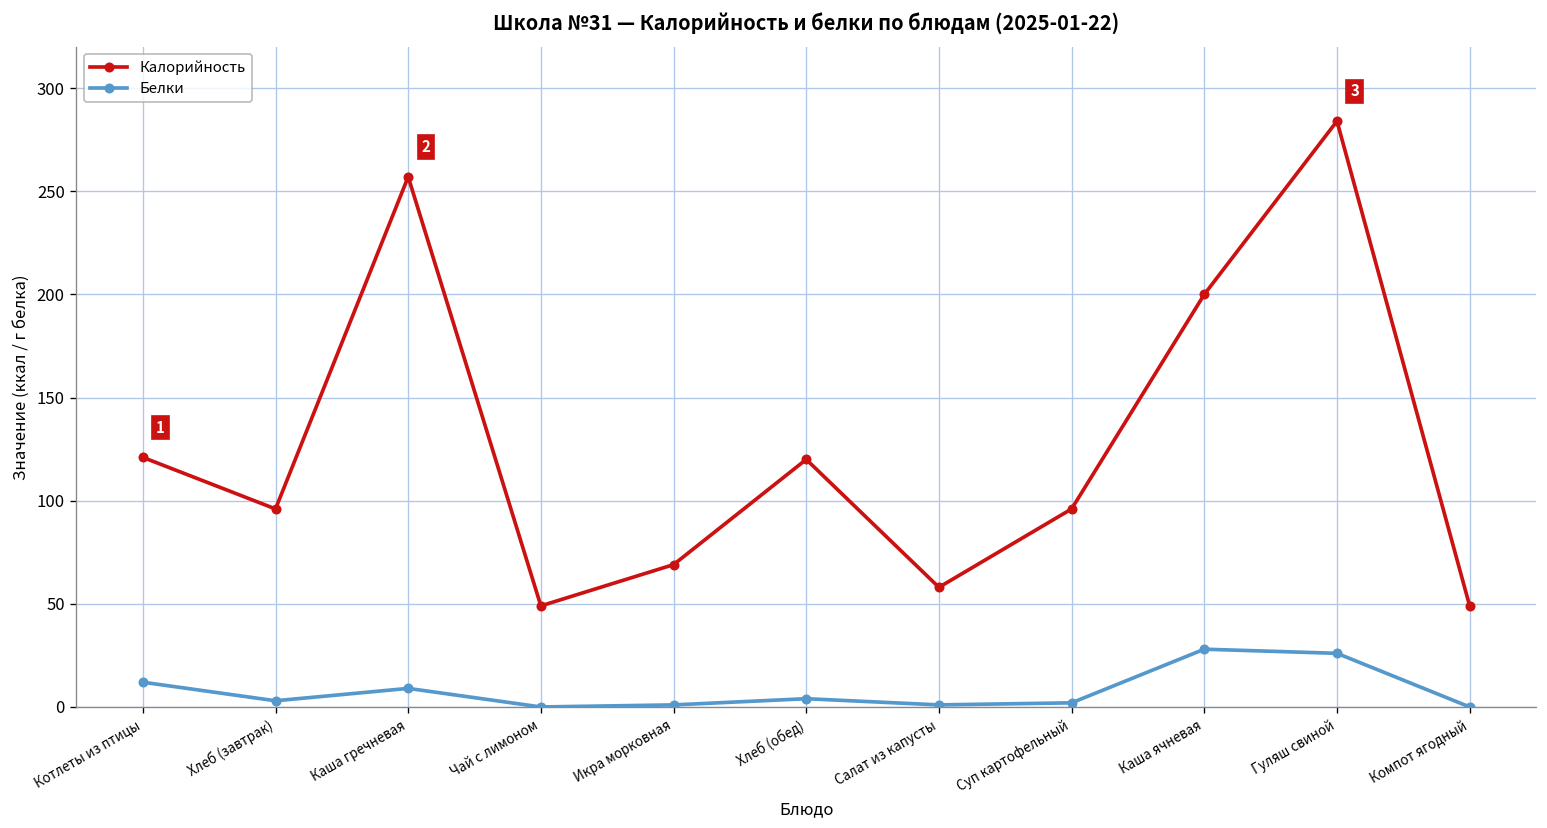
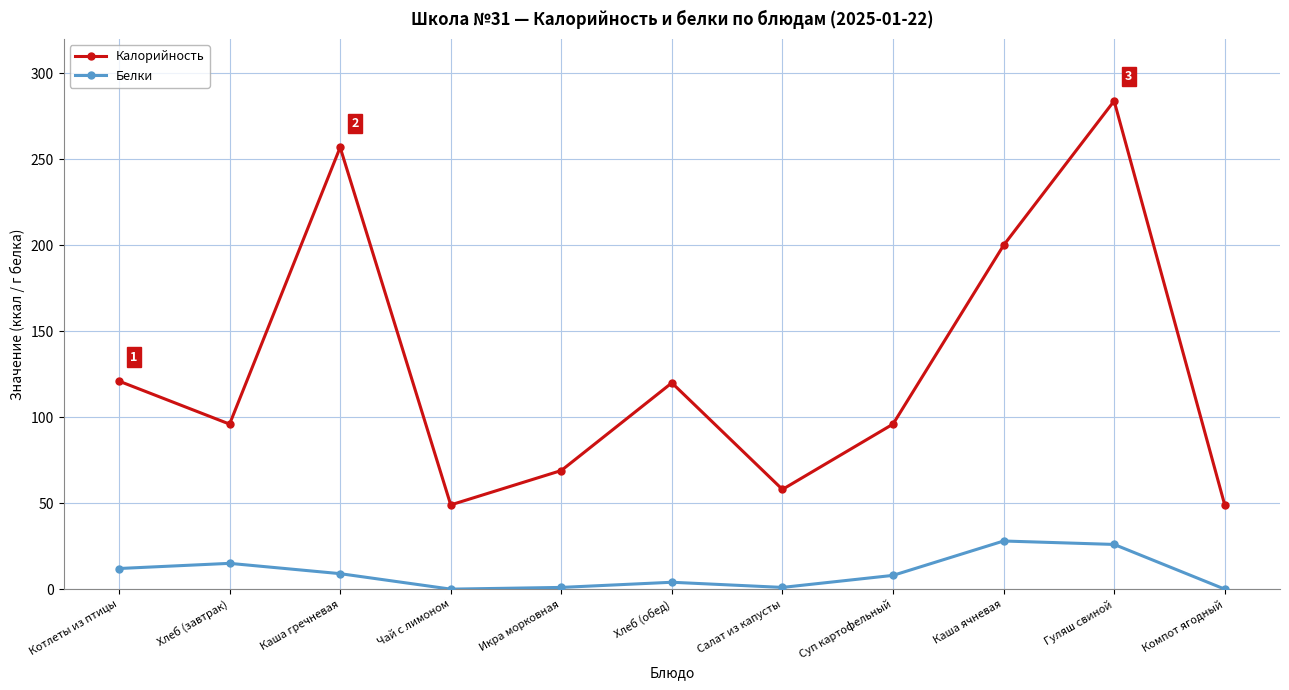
Белки, Хлеб (завтрак): 3 -> 15
Белки, Суп картофельный: 2 -> 8
